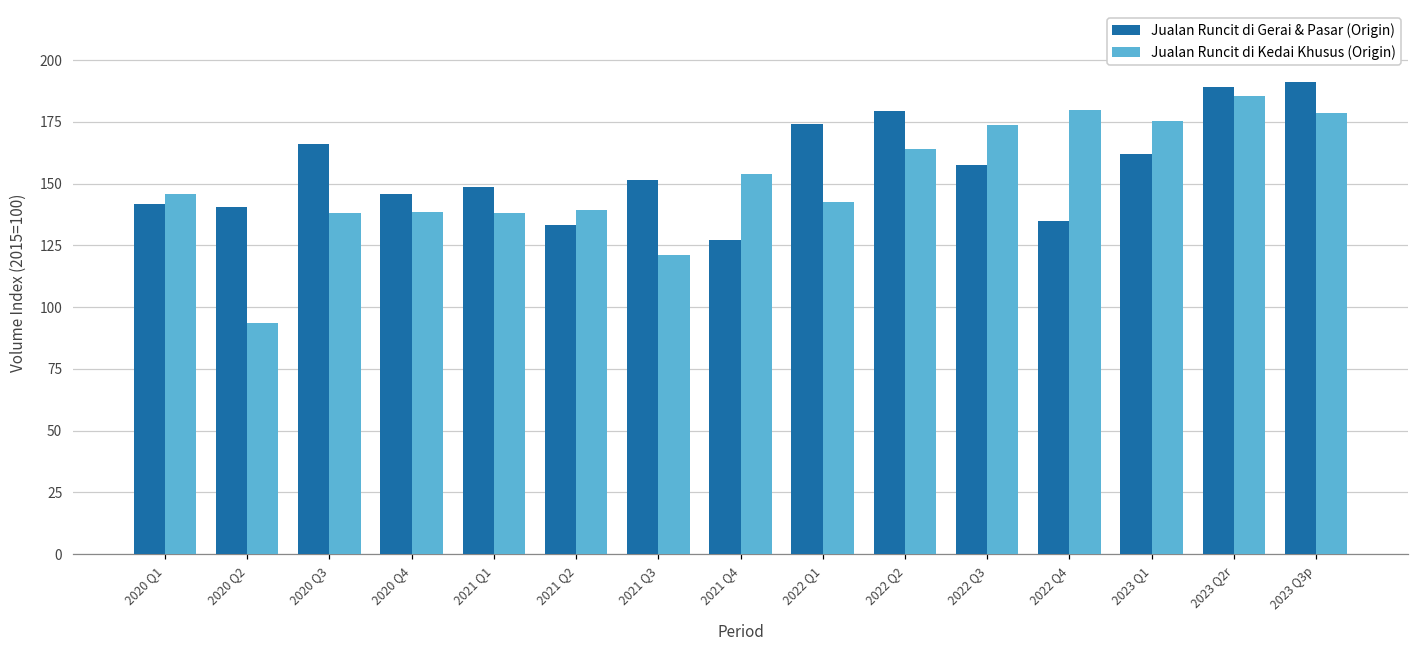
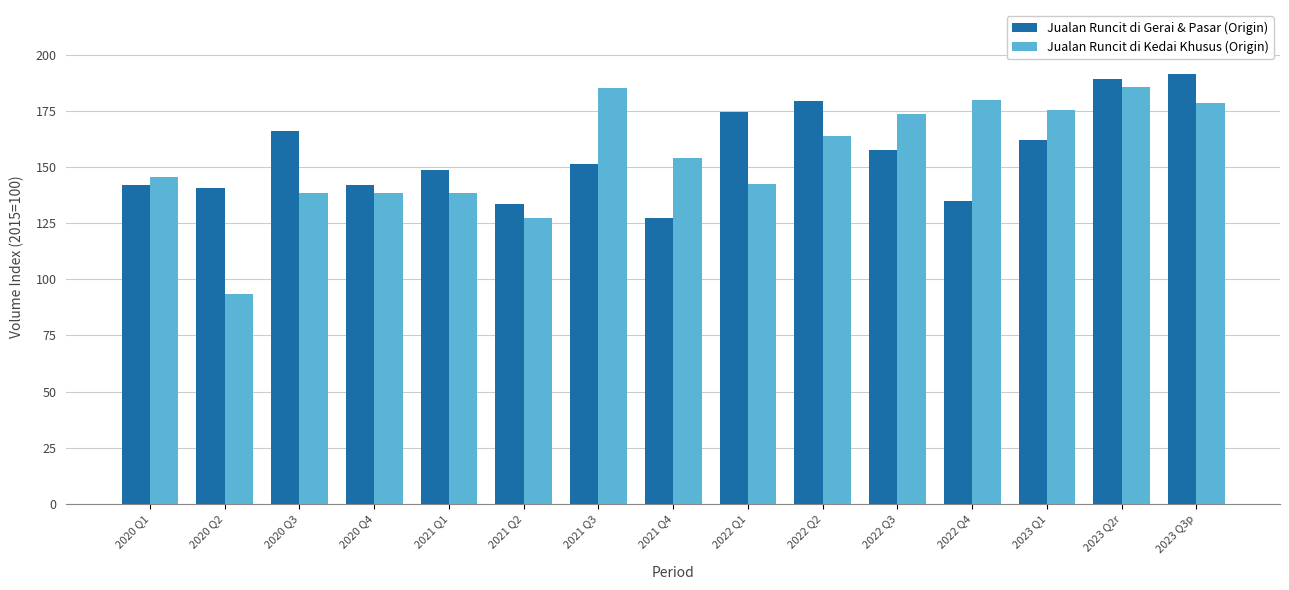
Jualan Runcit di Gerai & Pasar (Origin), 2020 Q4: 146 -> 142
Jualan Runcit di Kedai Khusus (Origin), 2021 Q2: 140 -> 127
Jualan Runcit di Kedai Khusus (Origin), 2021 Q3: 121 -> 185
